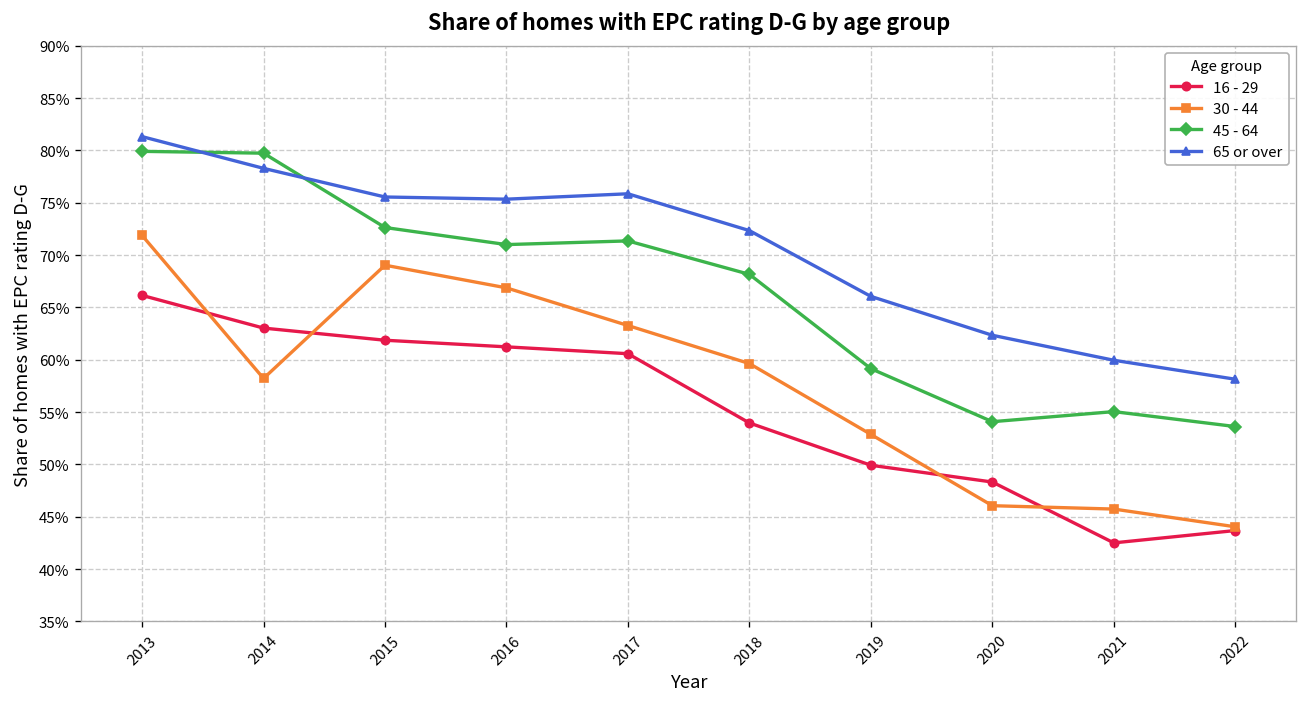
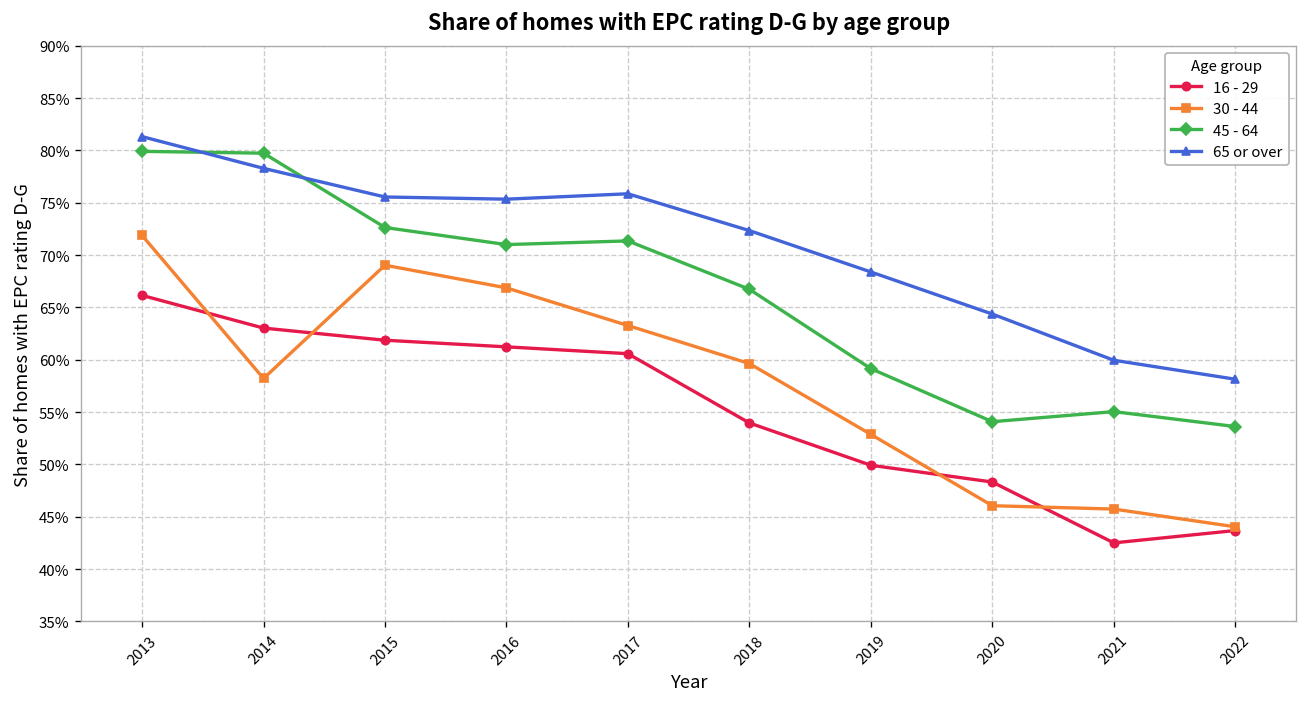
45 - 64, 2018: 68% -> 67%
65 or over, 2019: 66% -> 68%
65 or over, 2020: 62% -> 64%
